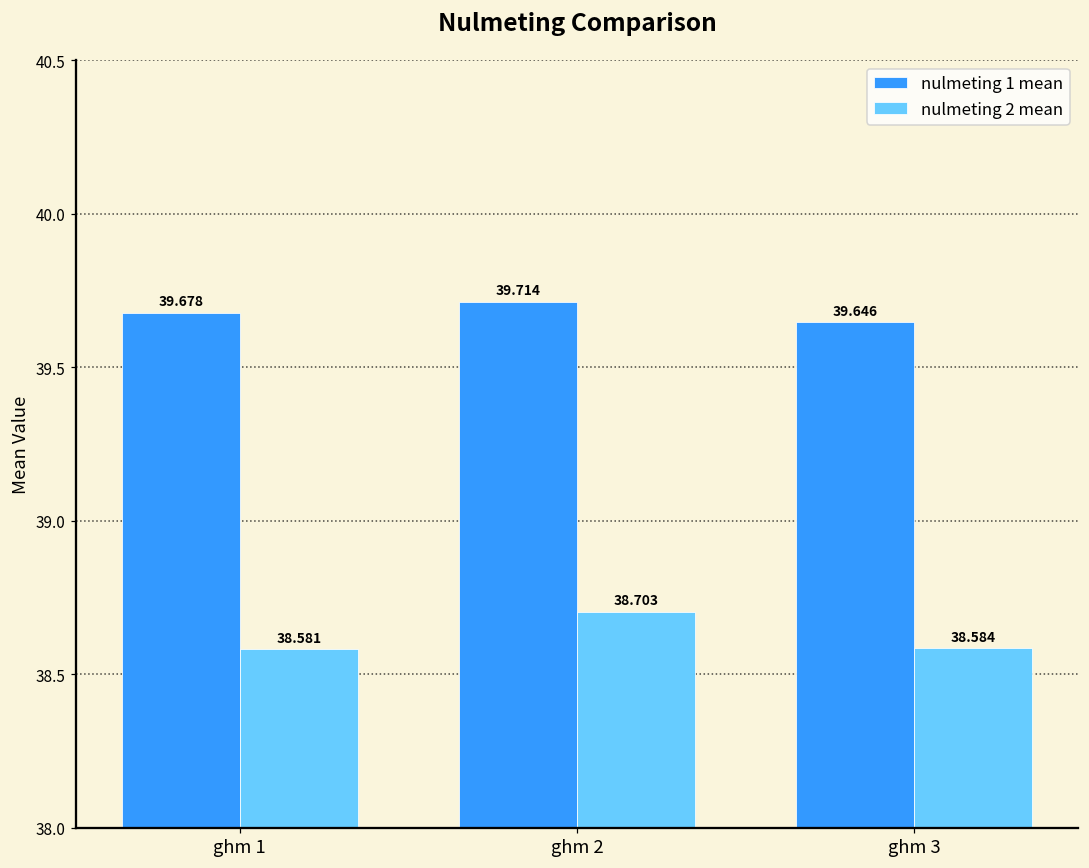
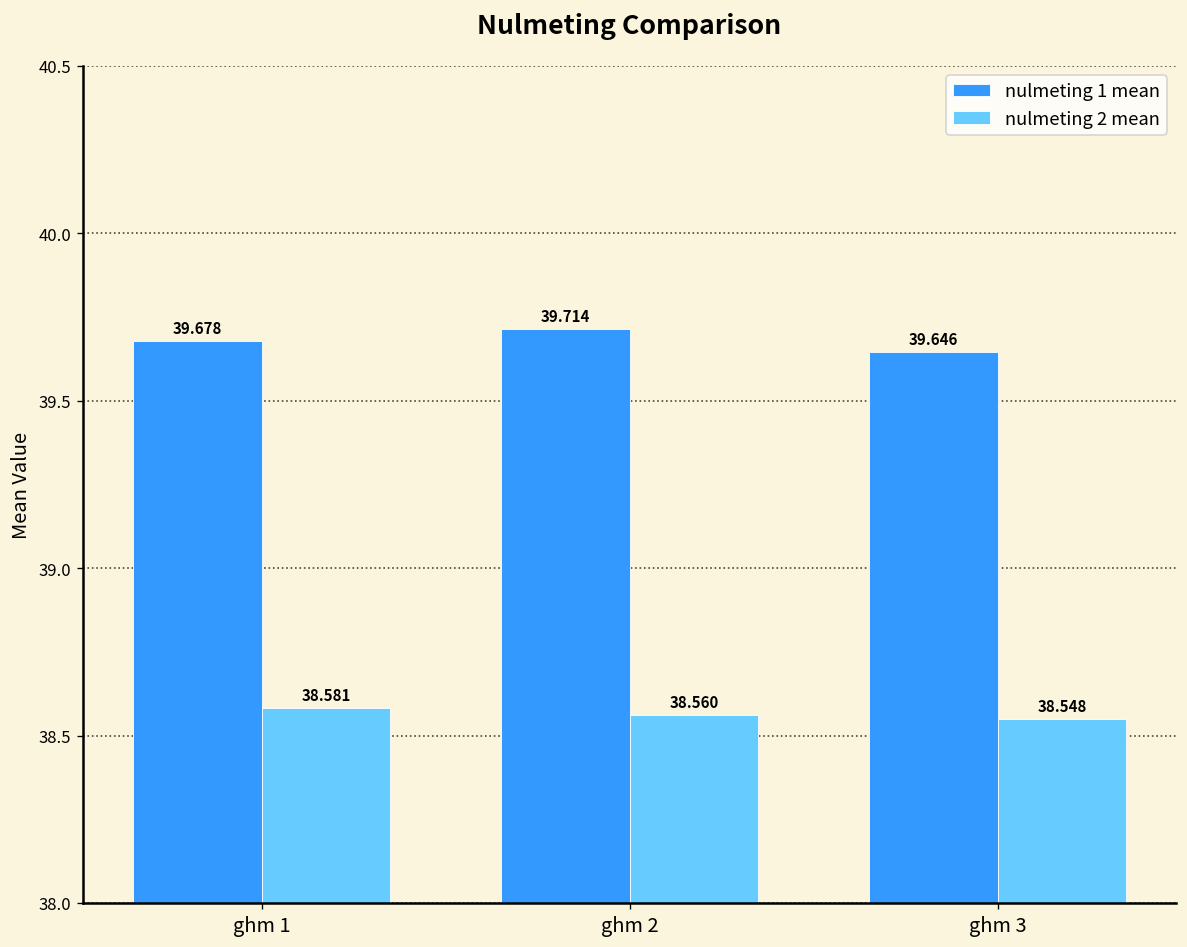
nulmeting 2 mean, ghm 2: 38.703 -> 38.560
nulmeting 2 mean, ghm 3: 38.584 -> 38.548
